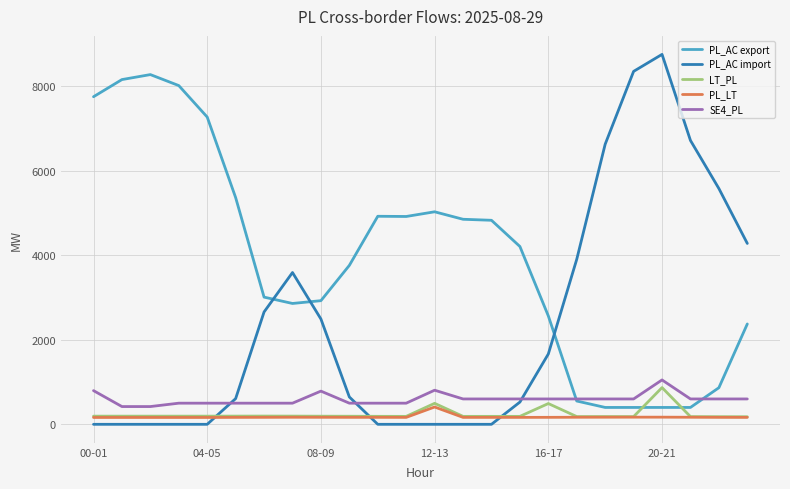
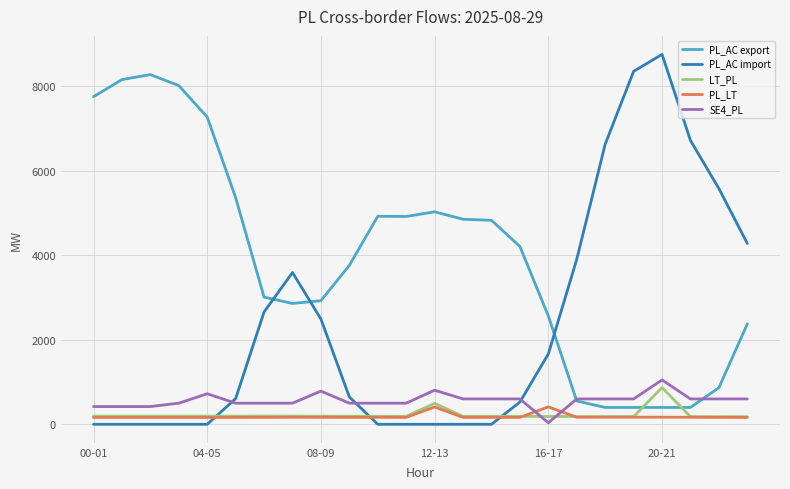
SE4_PL, 00-01: 800 -> 400
SE4_PL, 04-05: 500 -> 700
LT_PL, 16-17: 500 -> 200
PL_LT, 16-17: 200 -> 400
SE4_PL, 16-17: 600 -> 0
